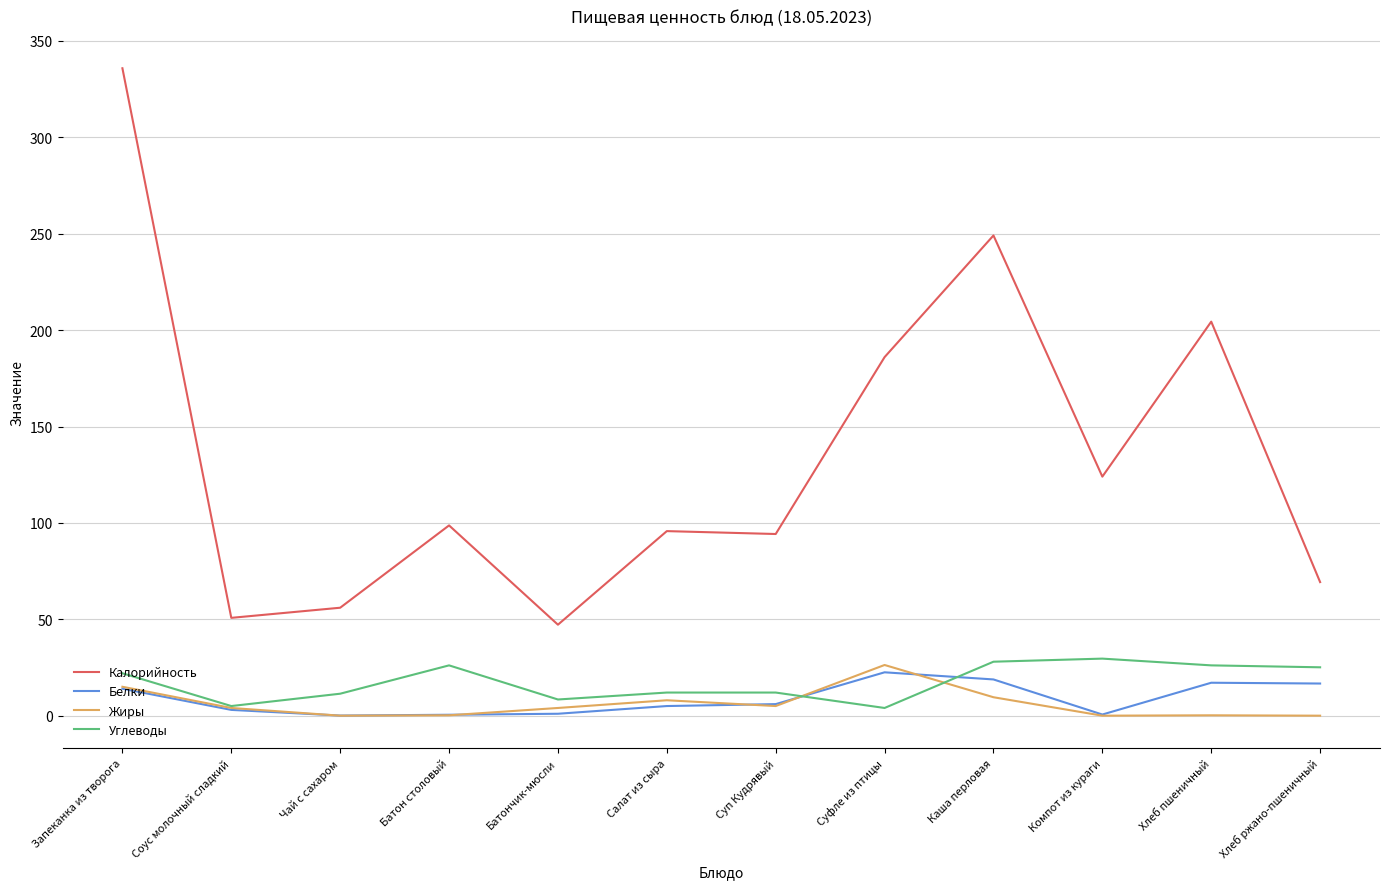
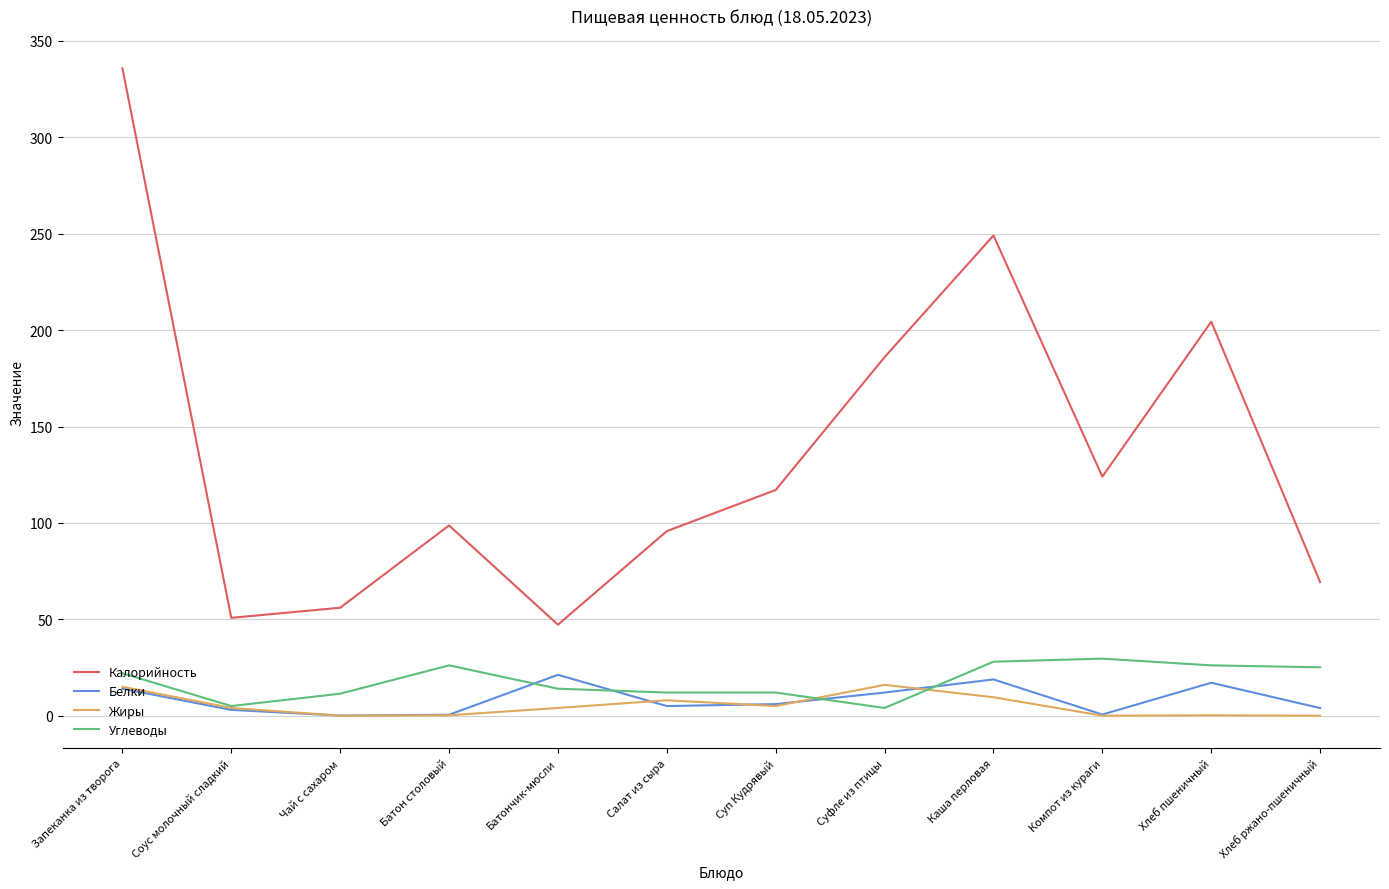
Белки, Батончик-мюсли: 1 -> 21
Углеводы, Батончик-мюсли: 8 -> 14
Калорийность, Суп Кудрявый: 94 -> 117
Белки, Суфле из птицы: 23 -> 12
Жиры, Суфле из птицы: 26 -> 16
Белки, Хлеб ржано-пшеничный: 17 -> 4
